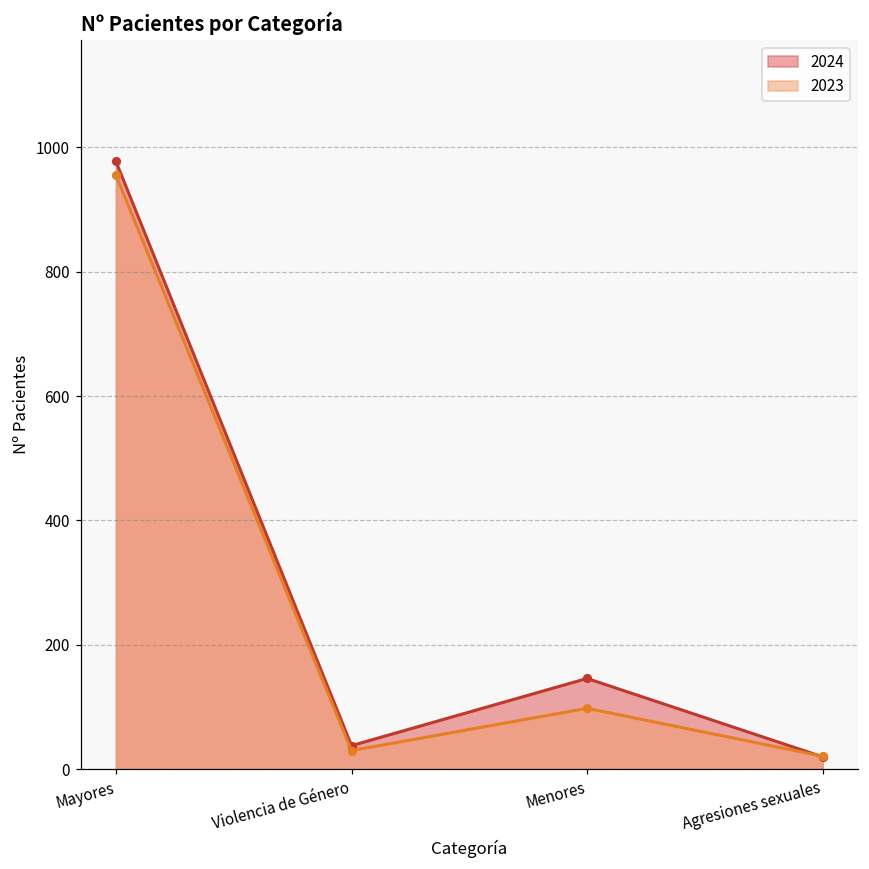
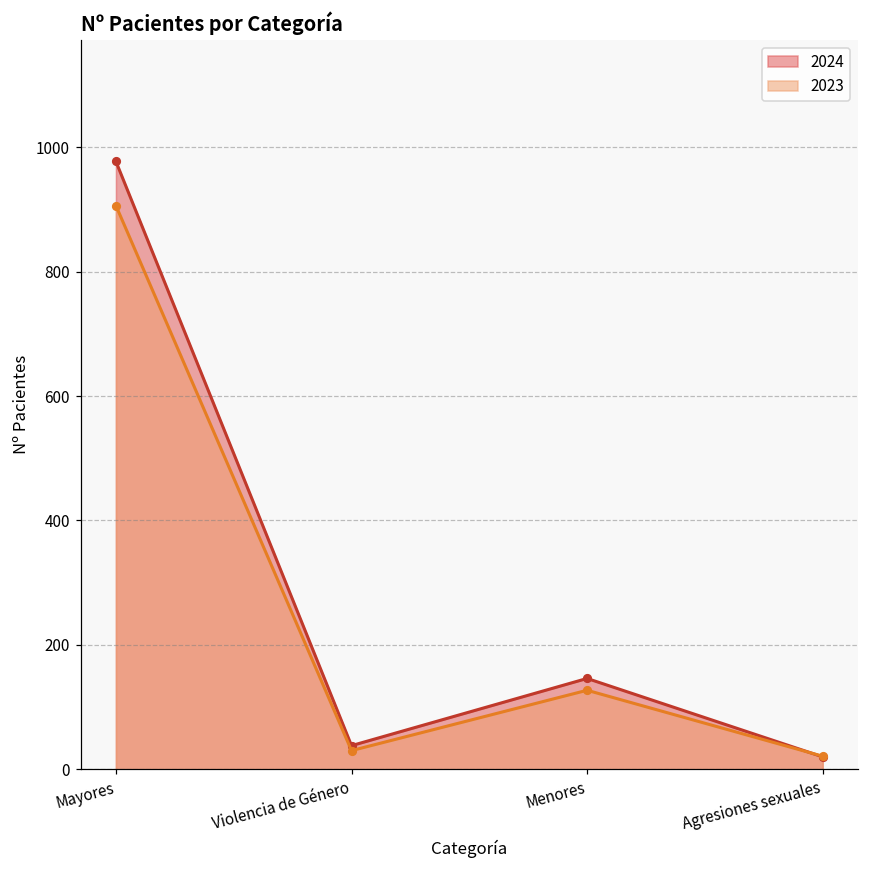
2023, Mayores: 960 -> 910
2023, Menores: 100 -> 130
